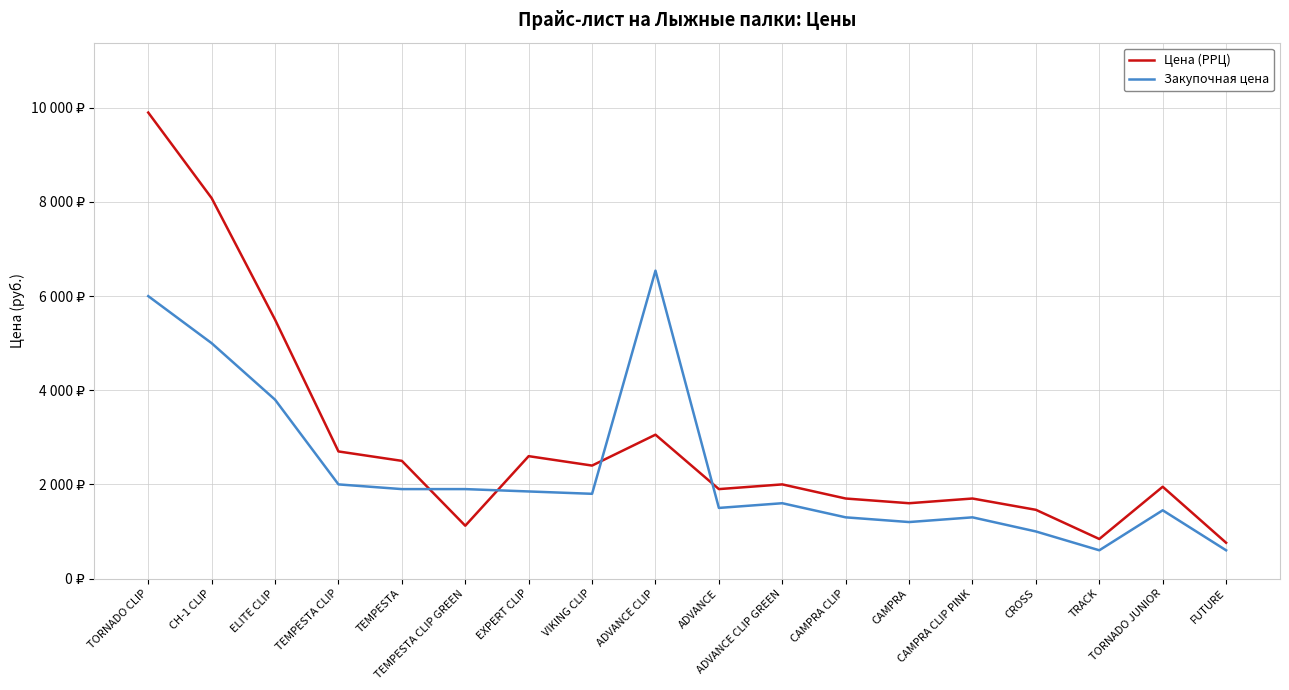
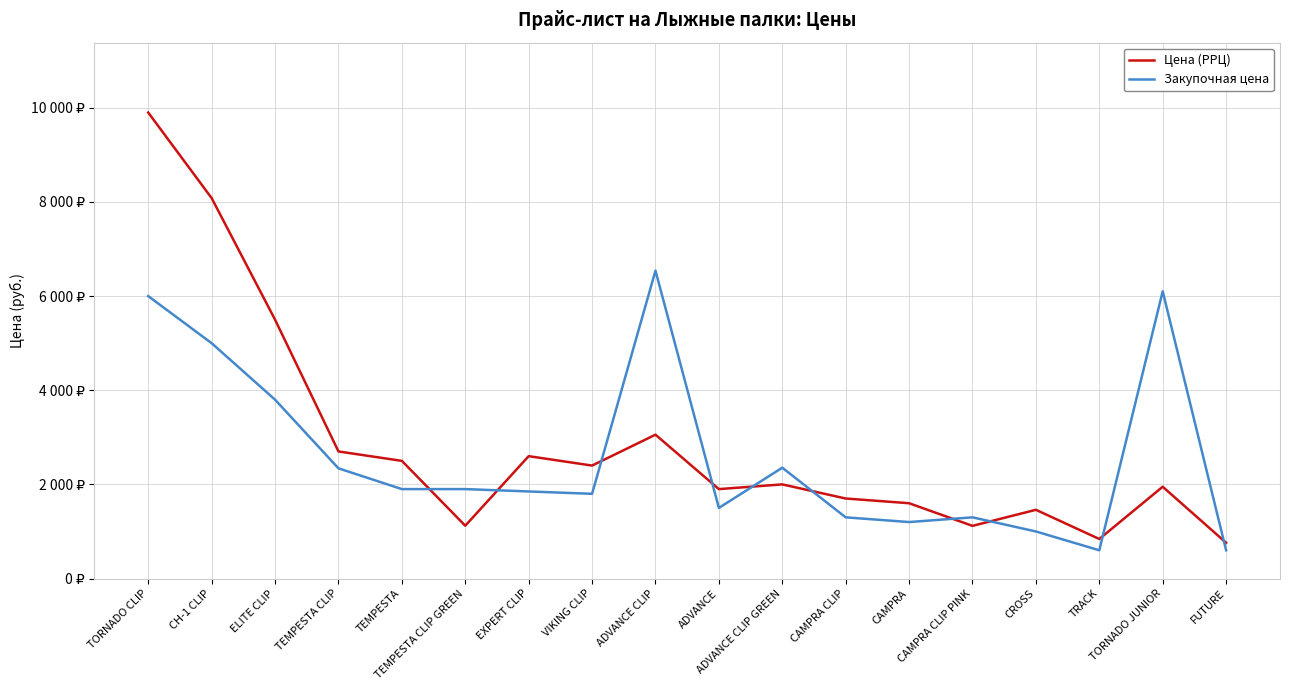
Закупочная цена, TEMPESTA CLIP: 2000 ₽ -> 2300 ₽
Закупочная цена, ADVANCE CLIP GREEN: 1600 ₽ -> 2400 ₽
Цена (РРЦ), CAMPRA CLIP PINK: 1700 ₽ -> 1100 ₽
Закупочная цена, TORNADO JUNIOR: 1500 ₽ -> 6100 ₽
